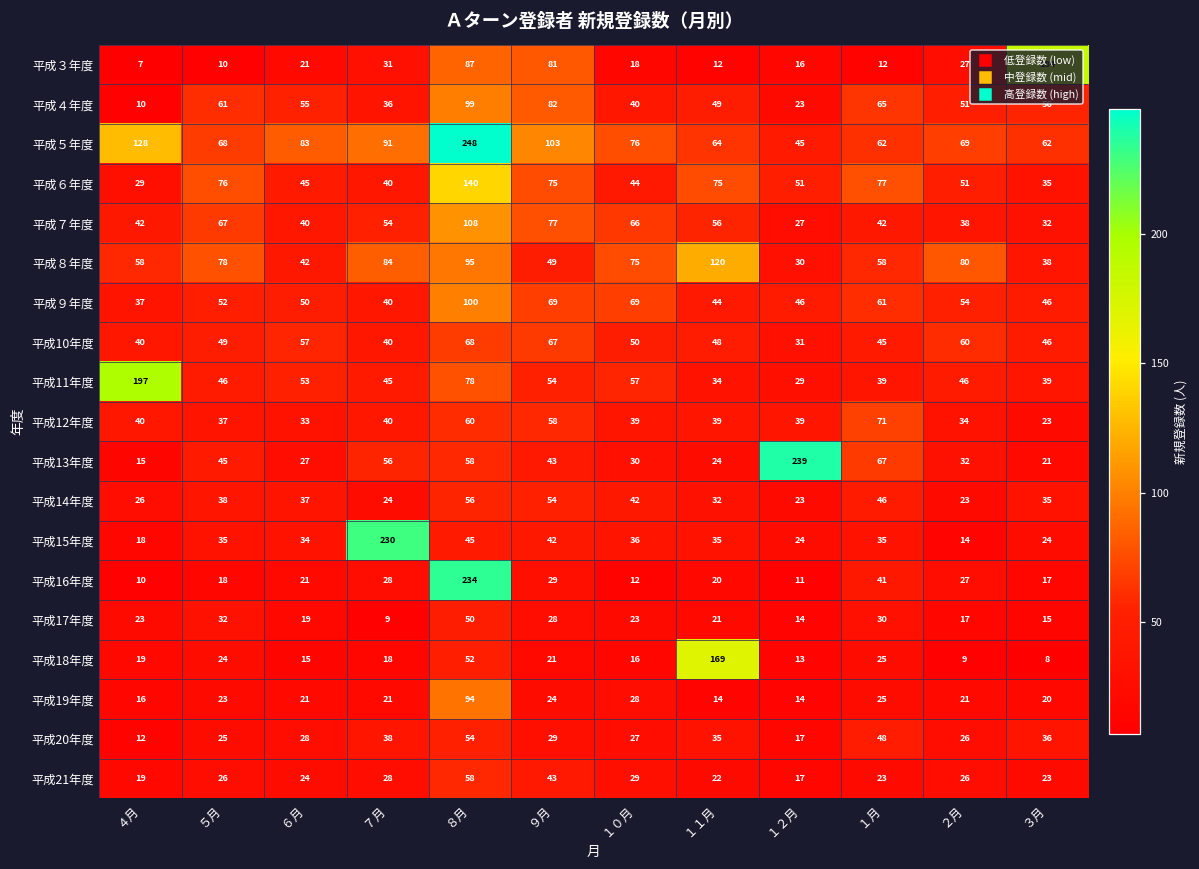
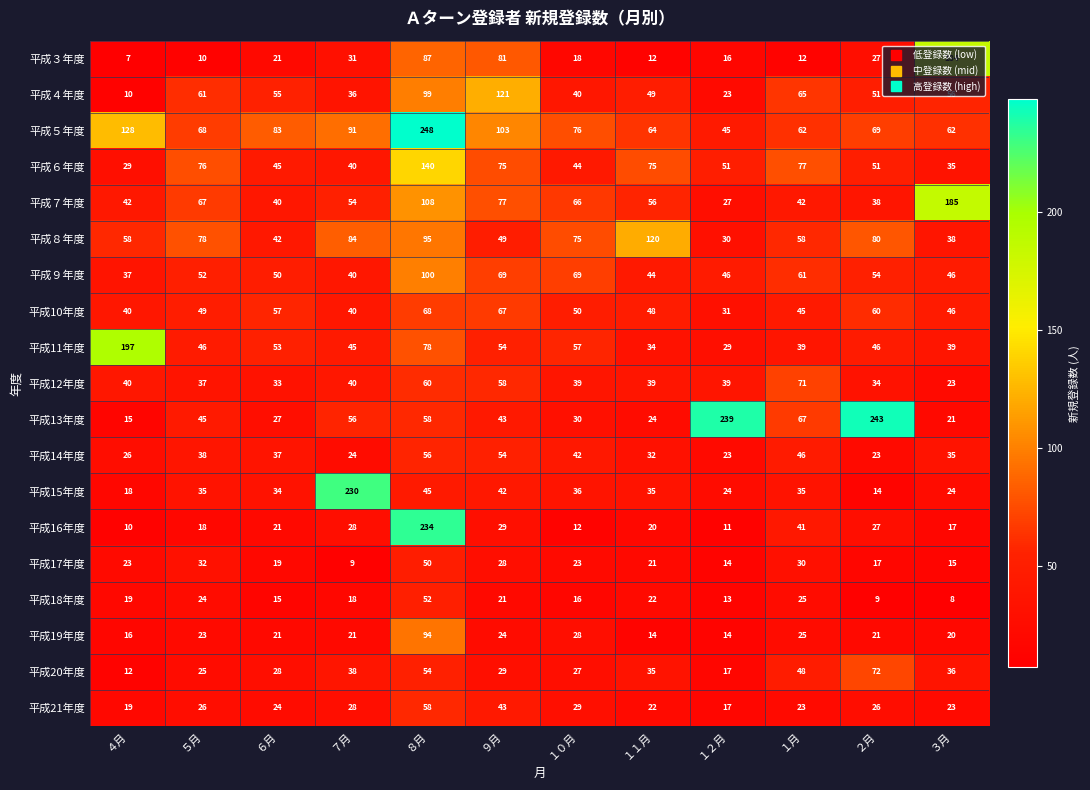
平成４年度, ９月: 82 -> 121
平成７年度, ３月: 32 -> 185
平成13年度, ２月: 32 -> 243
平成18年度, １１月: 169 -> 22
平成20年度, ２月: 26 -> 72
